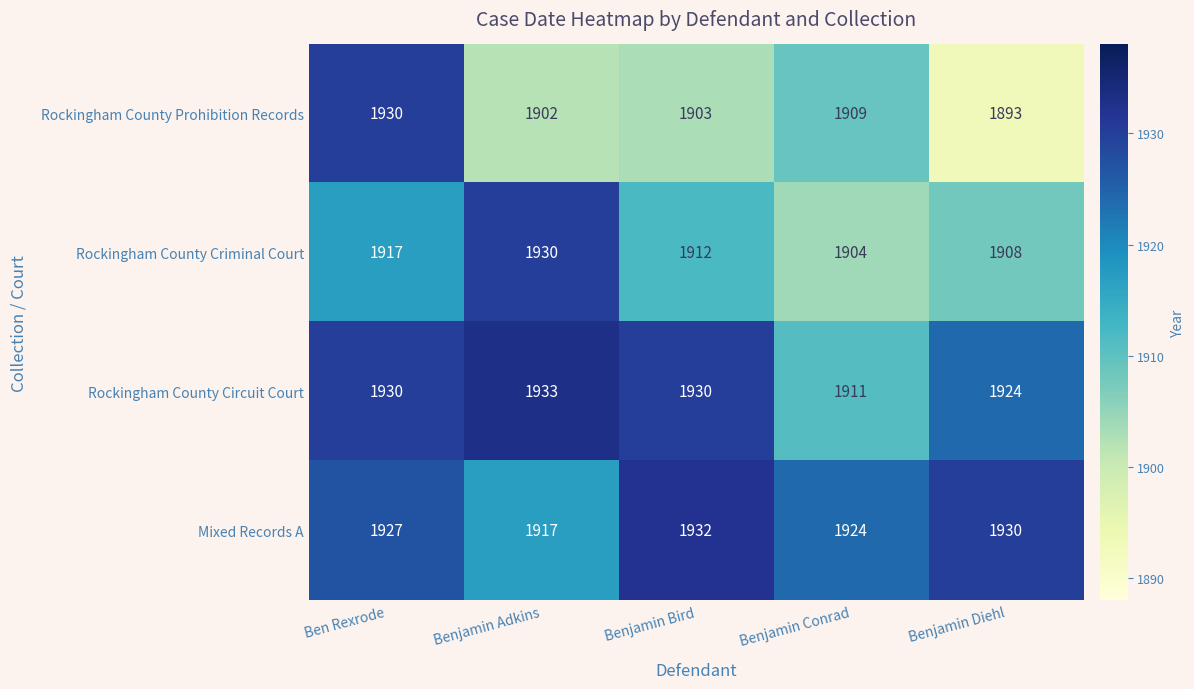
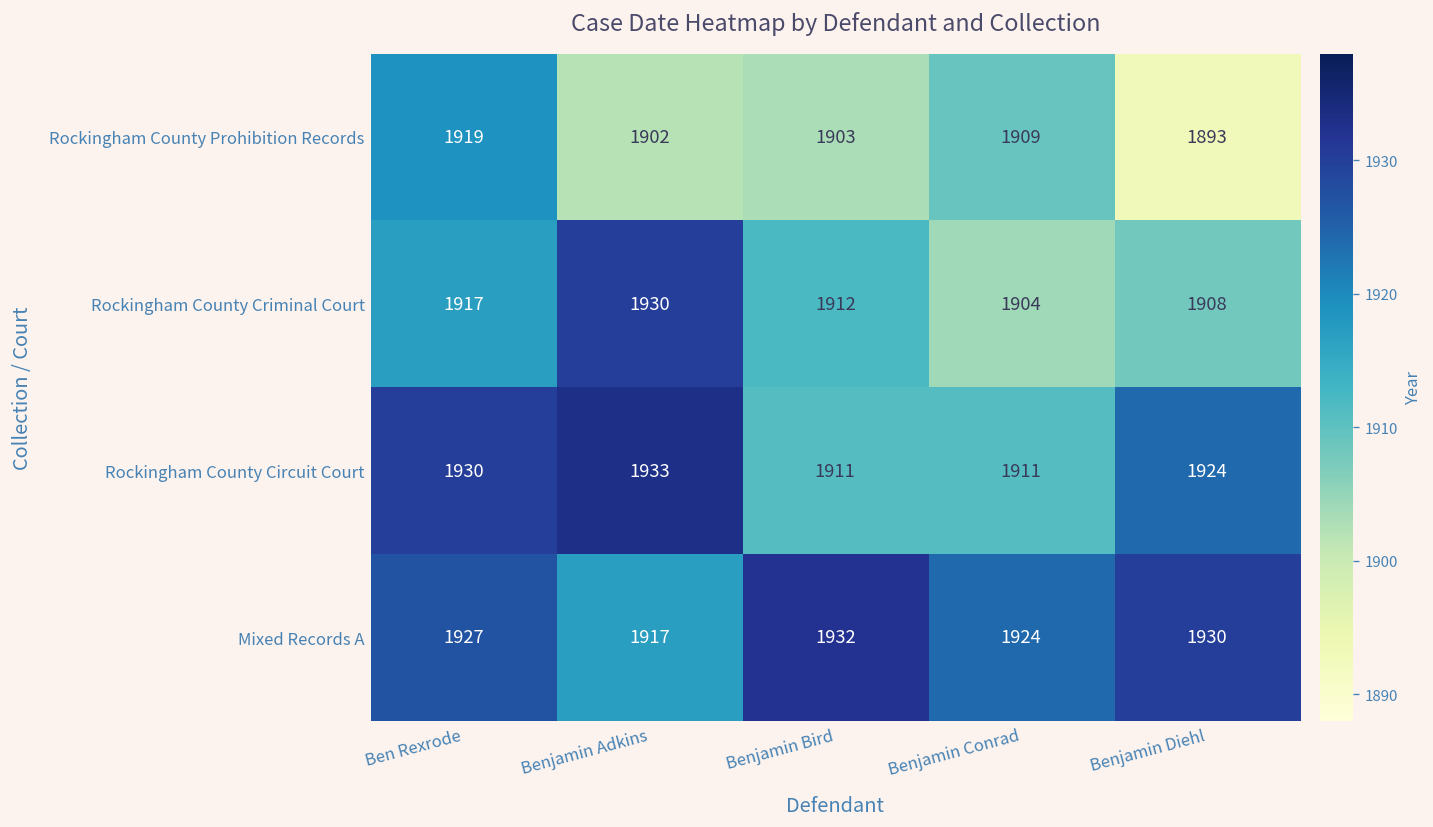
Rockingham County Prohibition Records, Ben Rexrode: 1930 -> 1919
Rockingham County Circuit Court, Benjamin Bird: 1930 -> 1911
